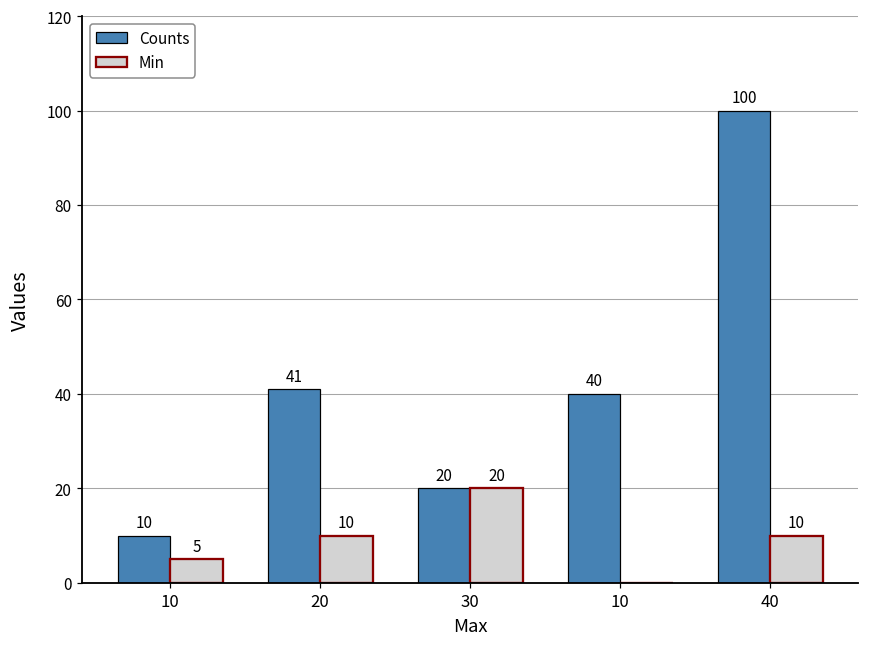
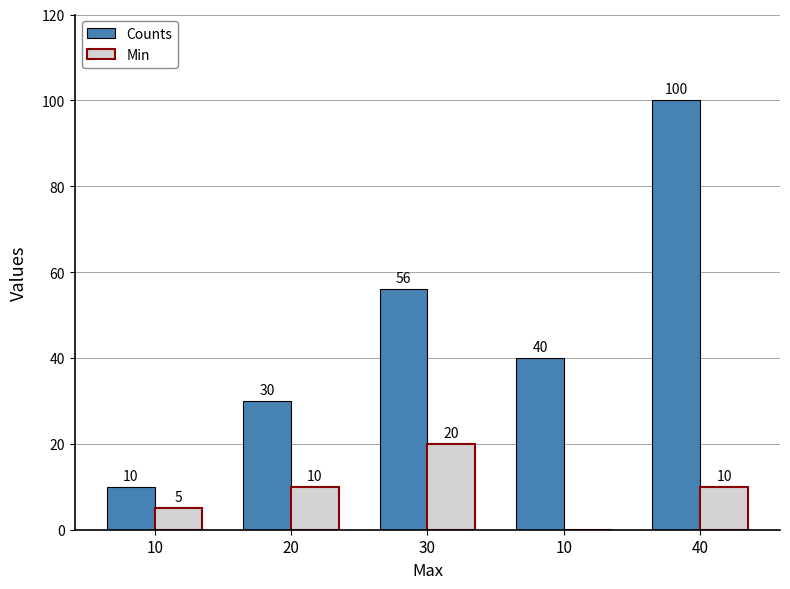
Counts, 20: 41 -> 30
Counts, 30: 20 -> 56
